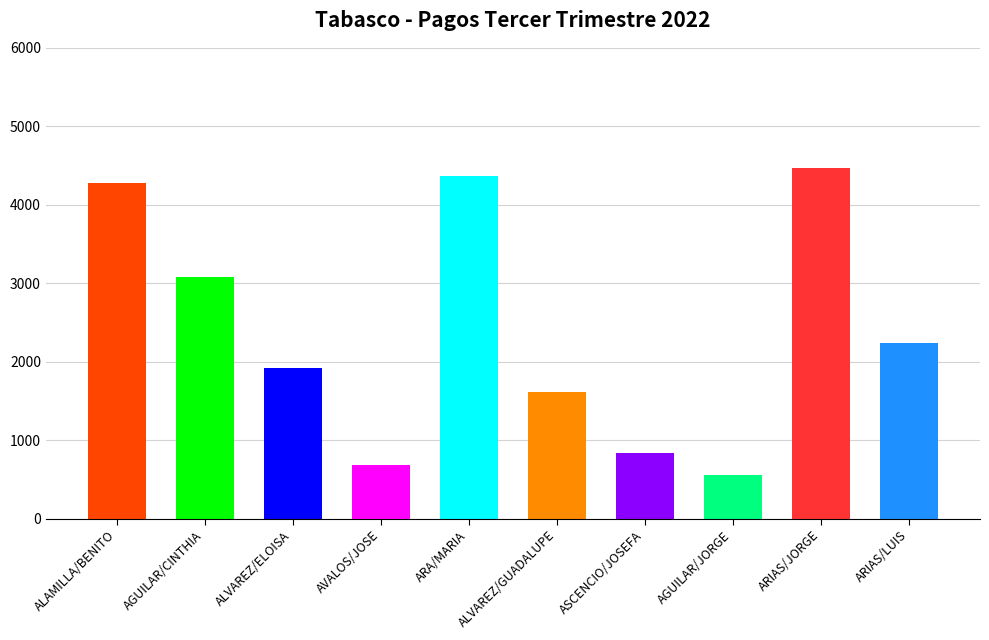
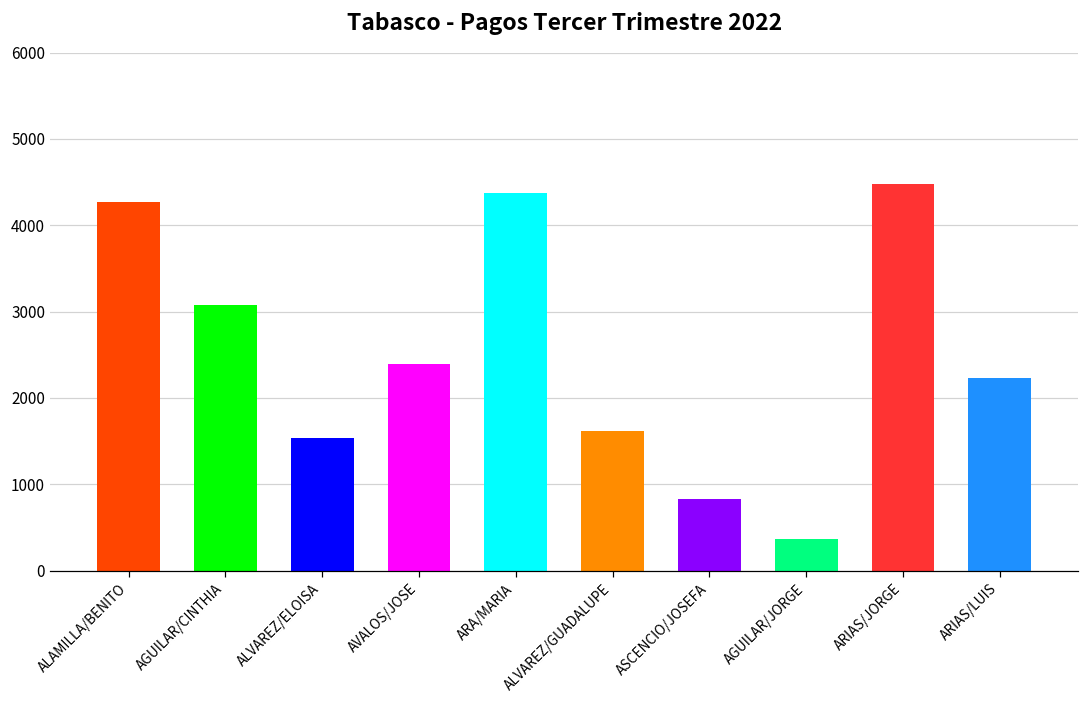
ALVAREZ/ELOISA: 1900 -> 1500
AVALOS/JOSE: 700 -> 2400
AGUILAR/JORGE: 600 -> 400
